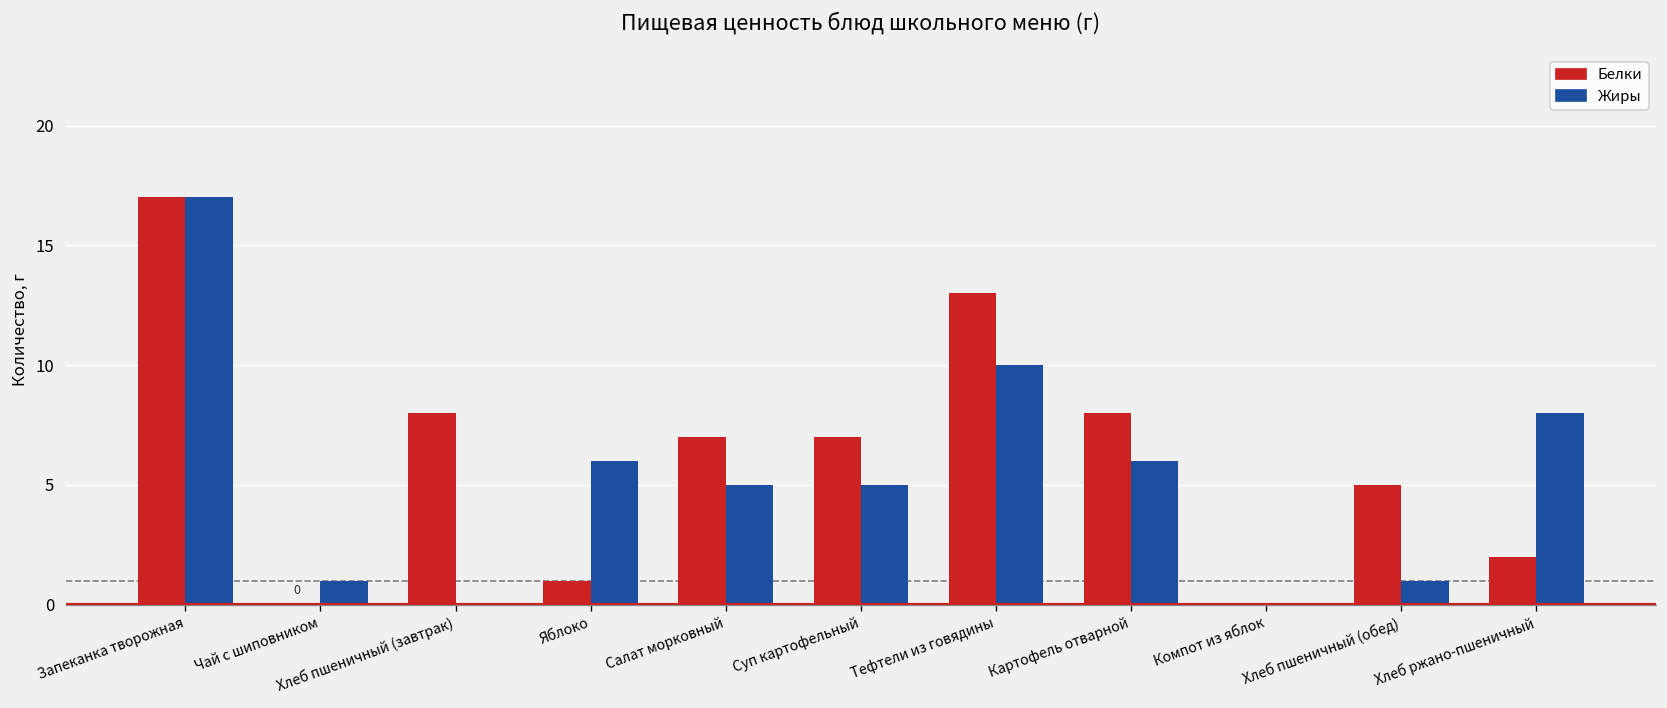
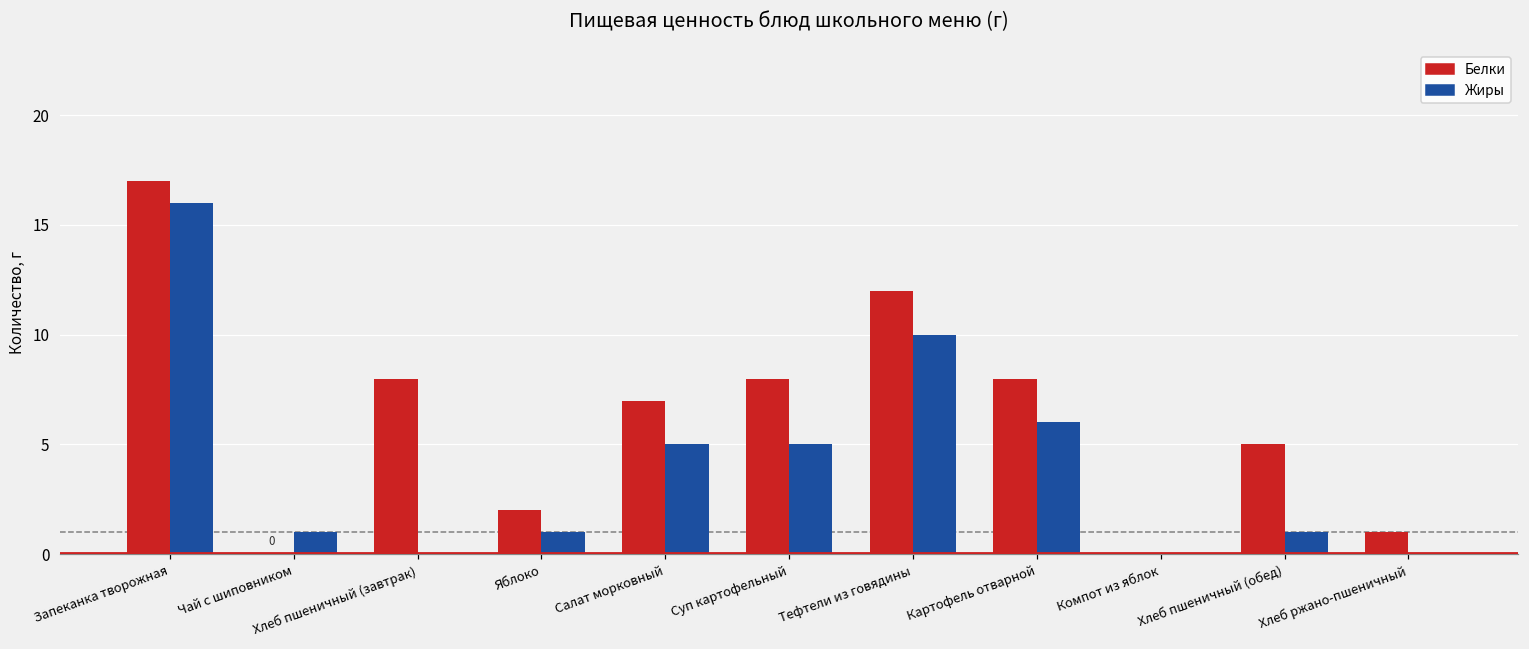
Жиры, Запеканка творожная: 17 -> 16
Белки, Яблоко: 1 -> 2
Жиры, Яблоко: 6 -> 1
Белки, Суп картофельный: 7 -> 8
Белки, Тефтели из говядины: 13 -> 12
Белки, Хлеб ржано-пшеничный: 2 -> 1
Жиры, Хлеб ржано-пшеничный: 8 -> 0
